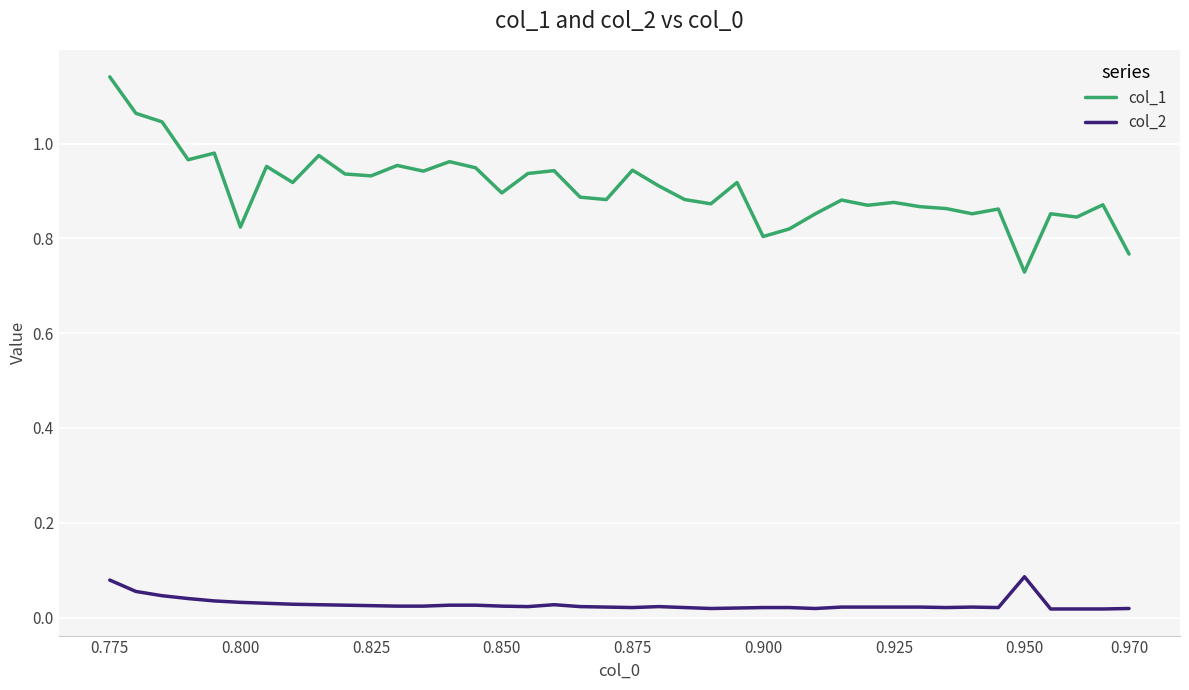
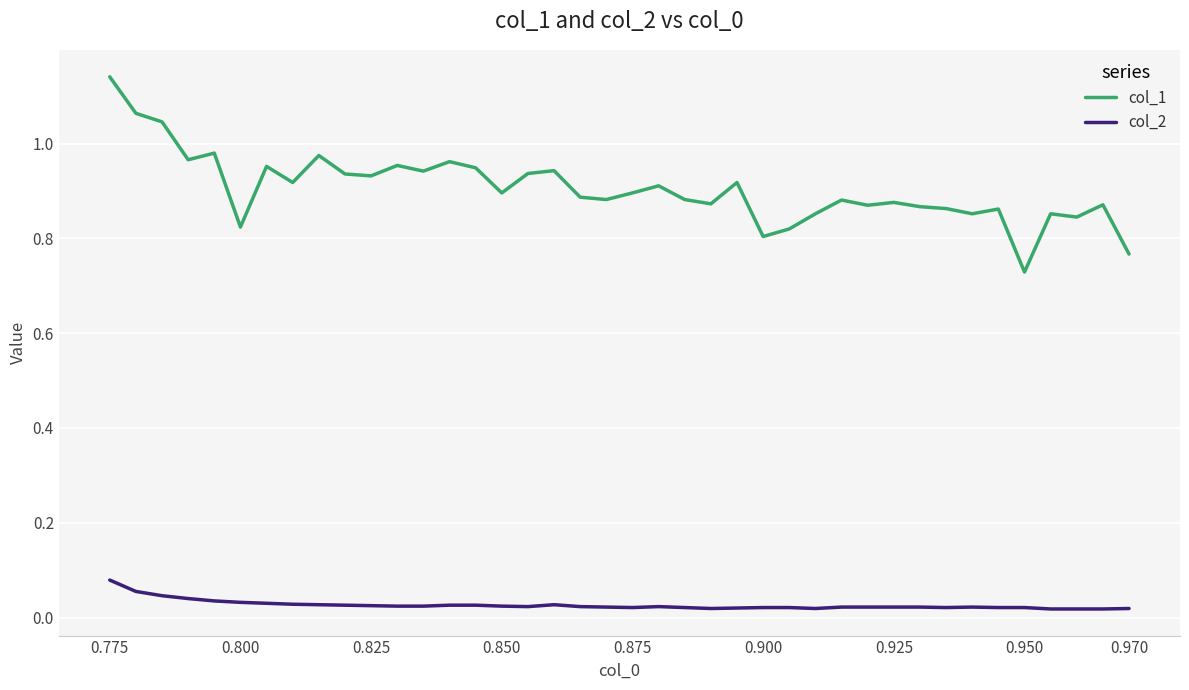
col_1, 0.875: 0.94 -> 0.90
col_2, 0.950: 0.09 -> 0.02
